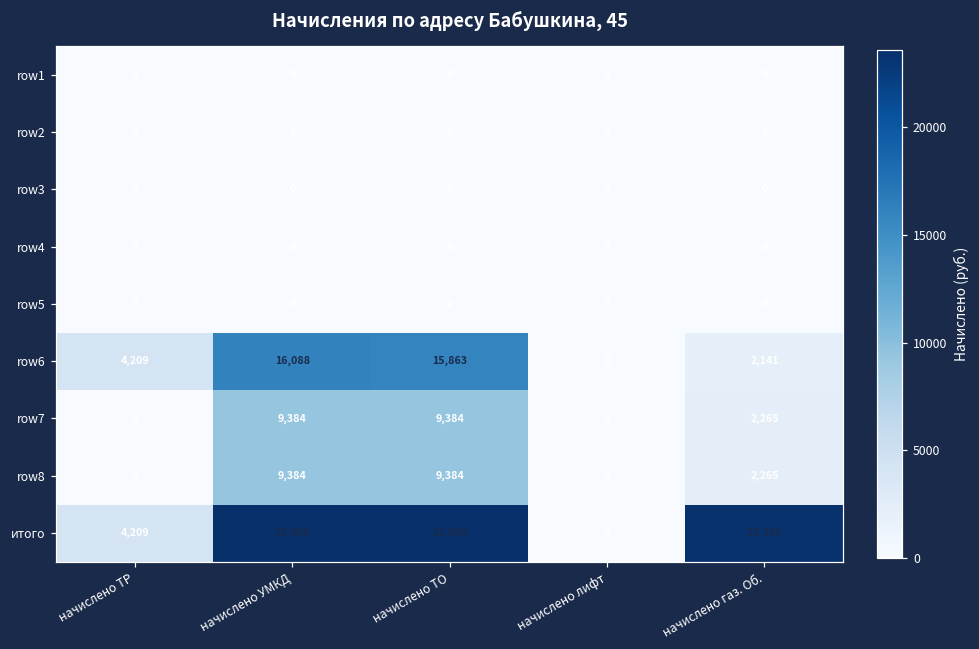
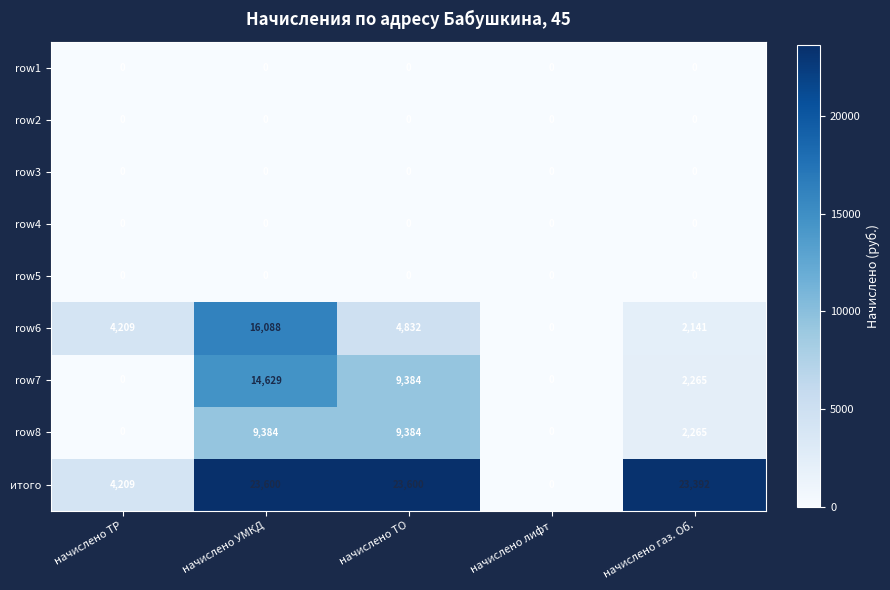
row6, начислено ТО: 15,863 -> 4,832
row7, начислено УМКД: 9,384 -> 14,629
